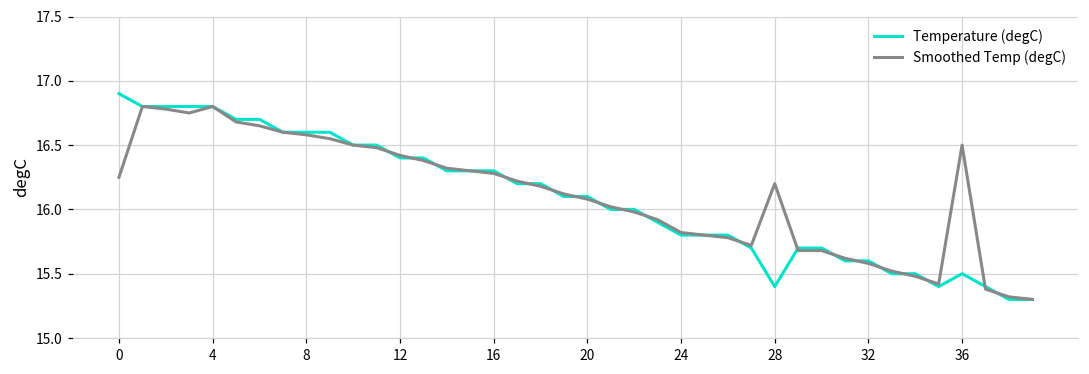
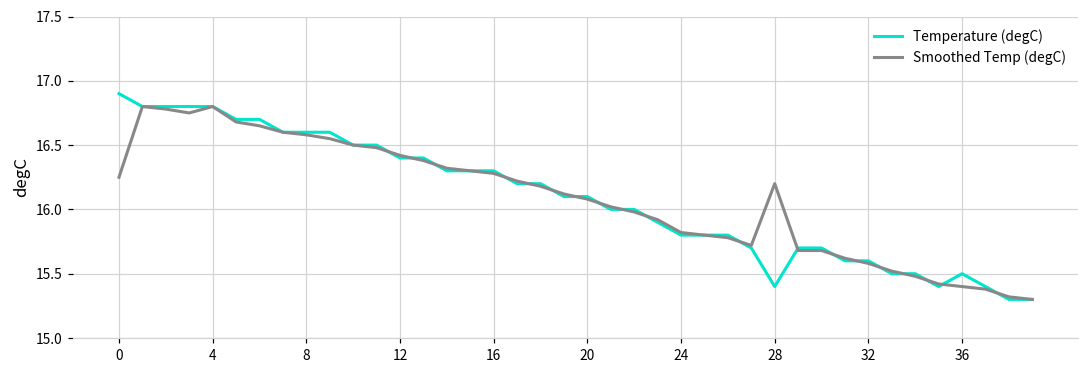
Smoothed Temp (degC), 36: 16.5 -> 15.4
